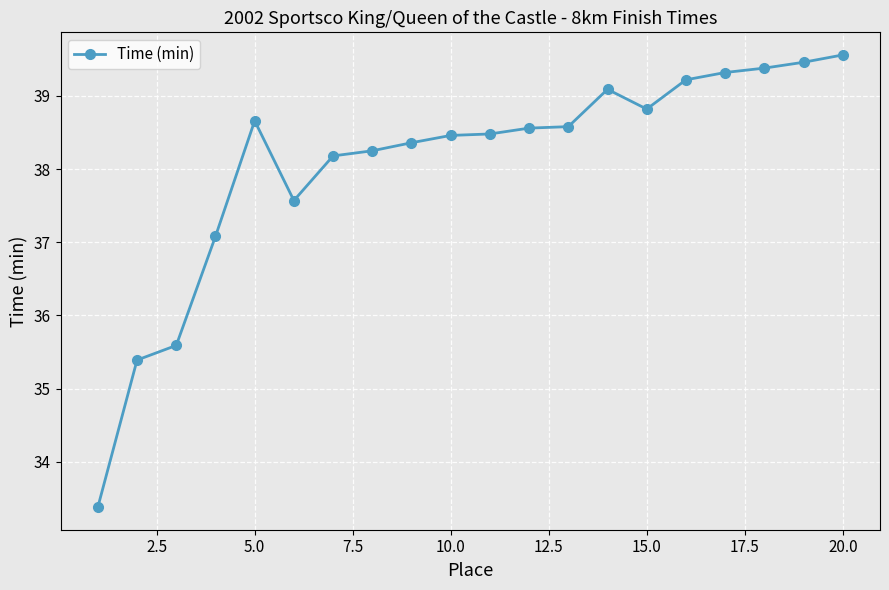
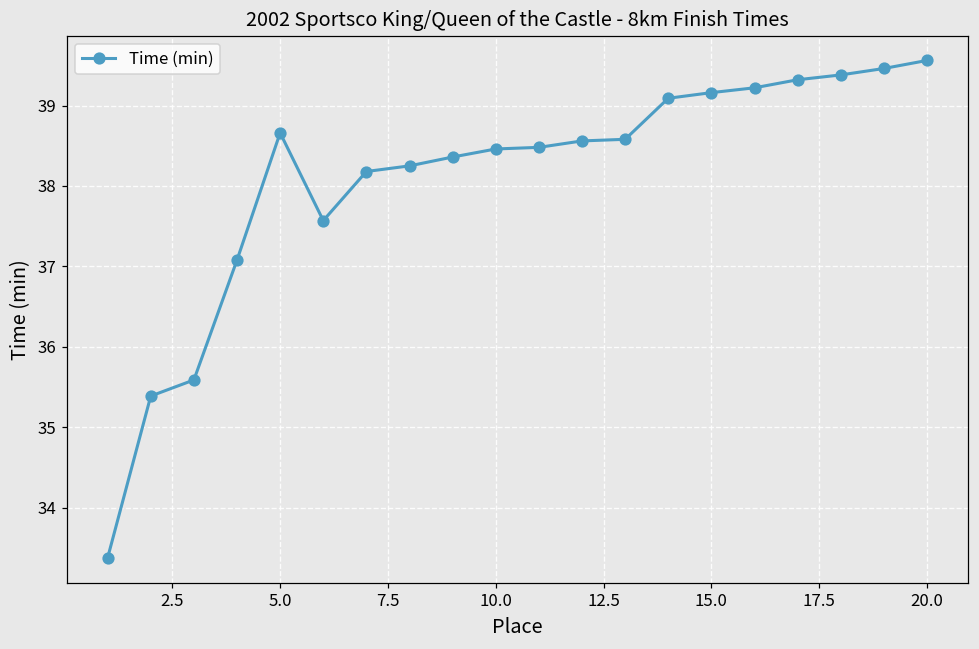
15.0: 38.8 -> 39.2
